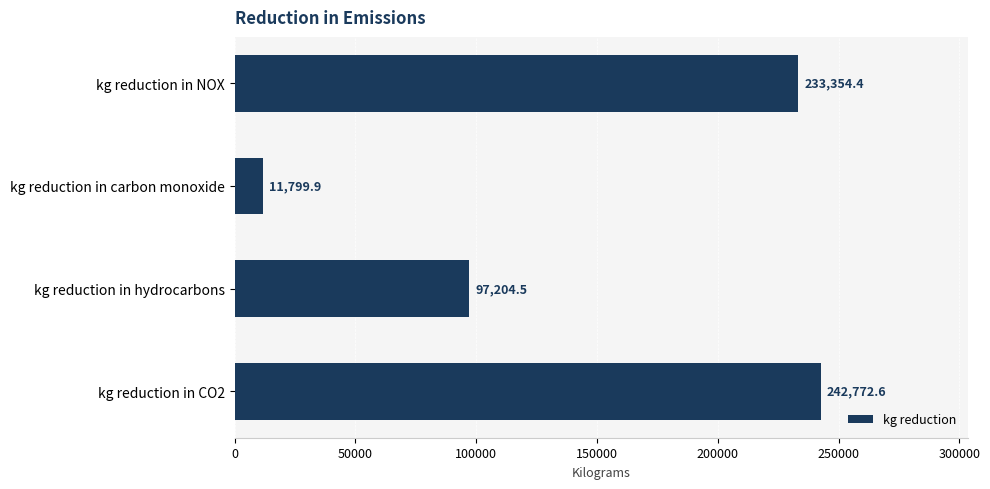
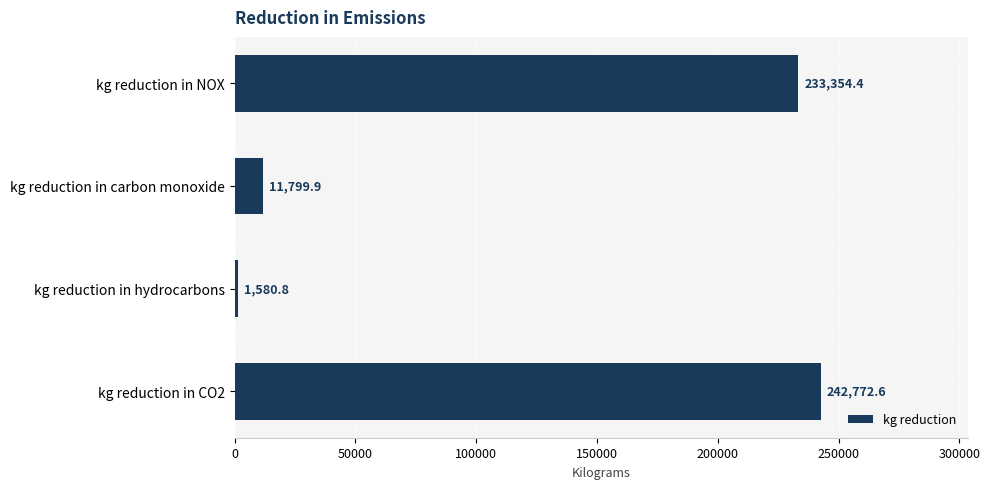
kg reduction in hydrocarbons: 97,204.5 -> 1,580.8
